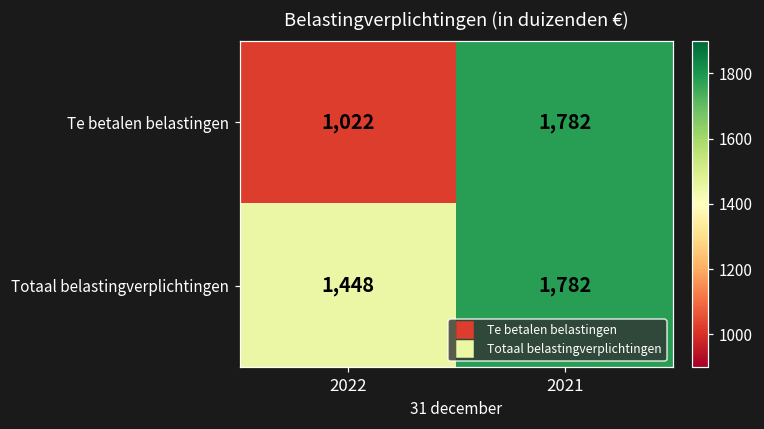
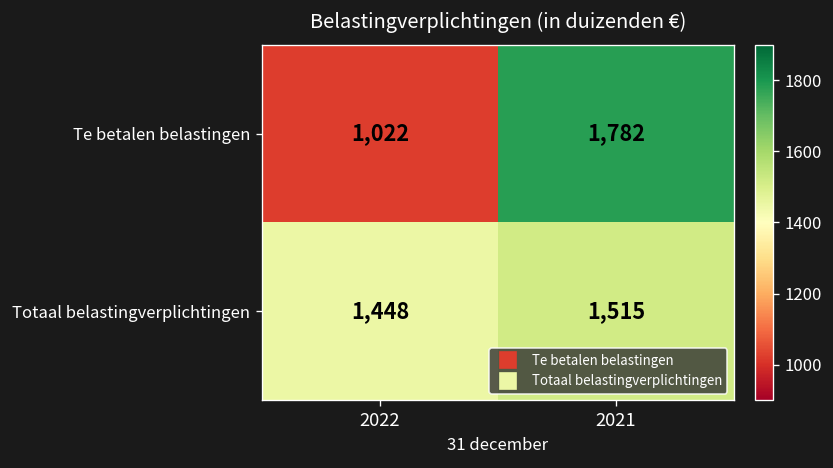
Totaal belastingverplichtingen, 2021: 1,782 -> 1,515
